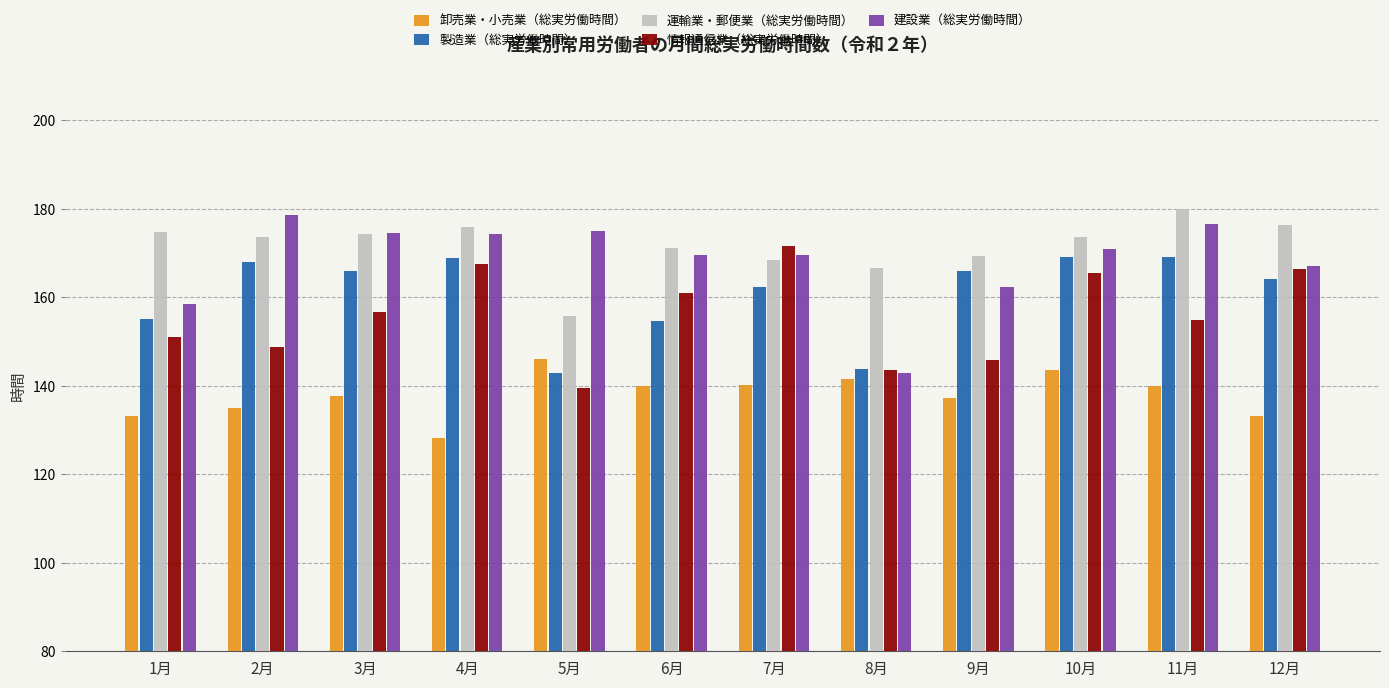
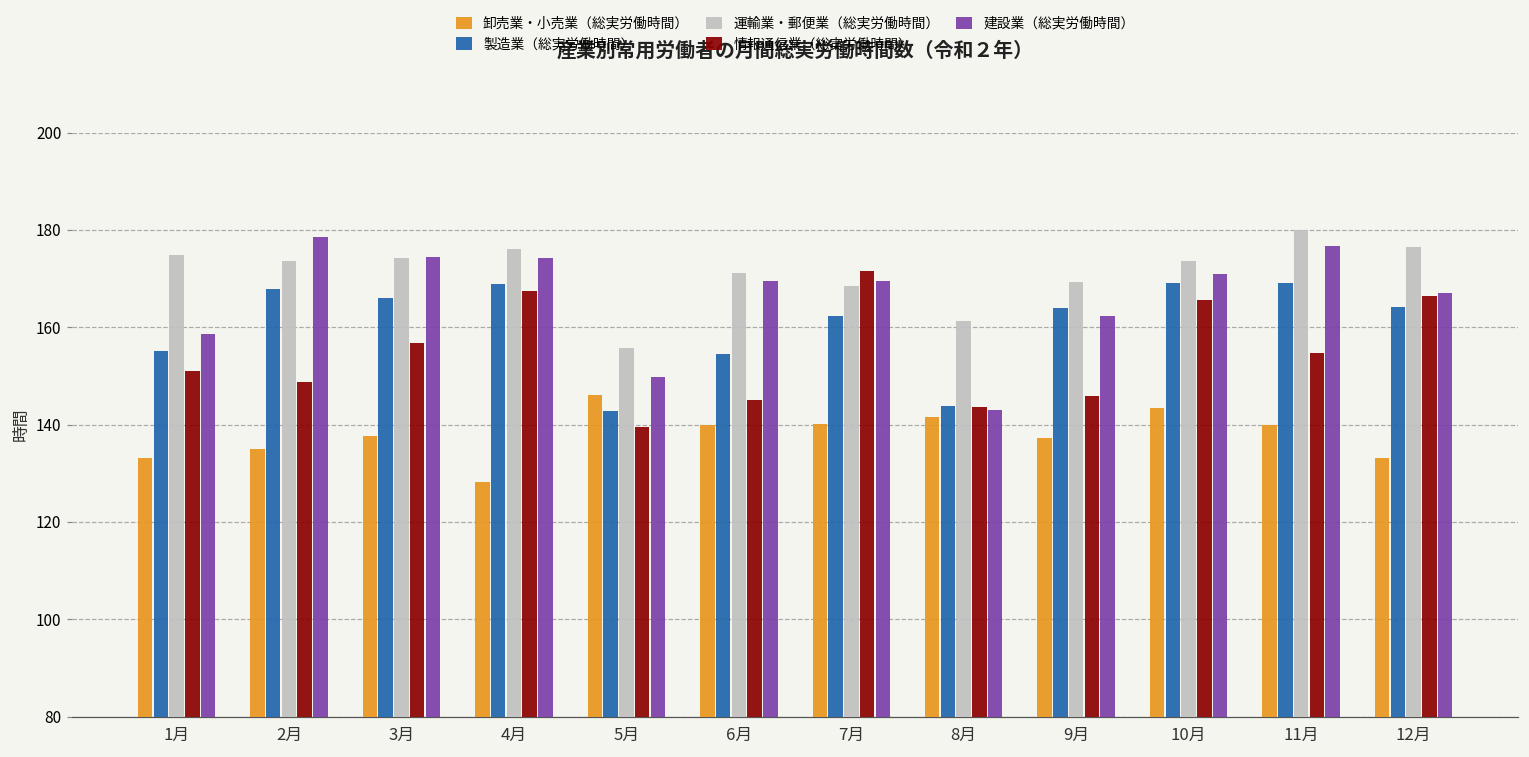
建設業（総実労働時間）, 5月: 175 -> 150
情報通信業（総実労働時間）, 6月: 161 -> 145
運輸業・郵便業（総実労働時間）, 8月: 167 -> 161
製造業（総実労働時間）, 9月: 166 -> 164
